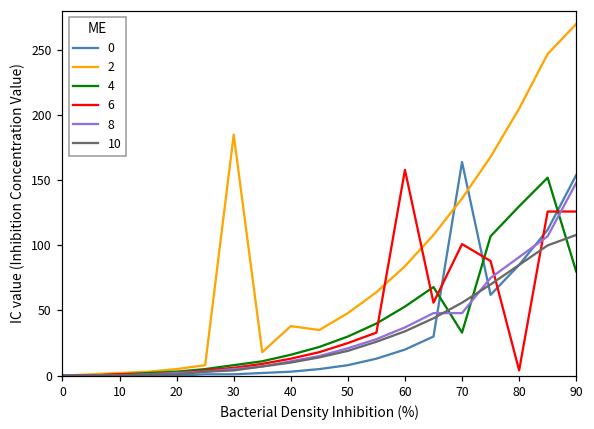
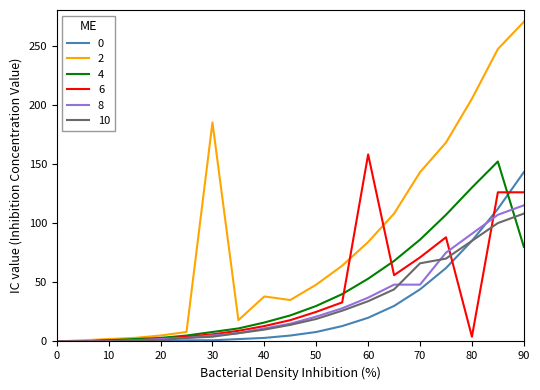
0, 70: 164 -> 44
2, 70: 136 -> 143
4, 70: 33 -> 86
6, 70: 101 -> 71
10, 70: 56 -> 66
0, 90: 154 -> 143
8, 90: 148 -> 115
